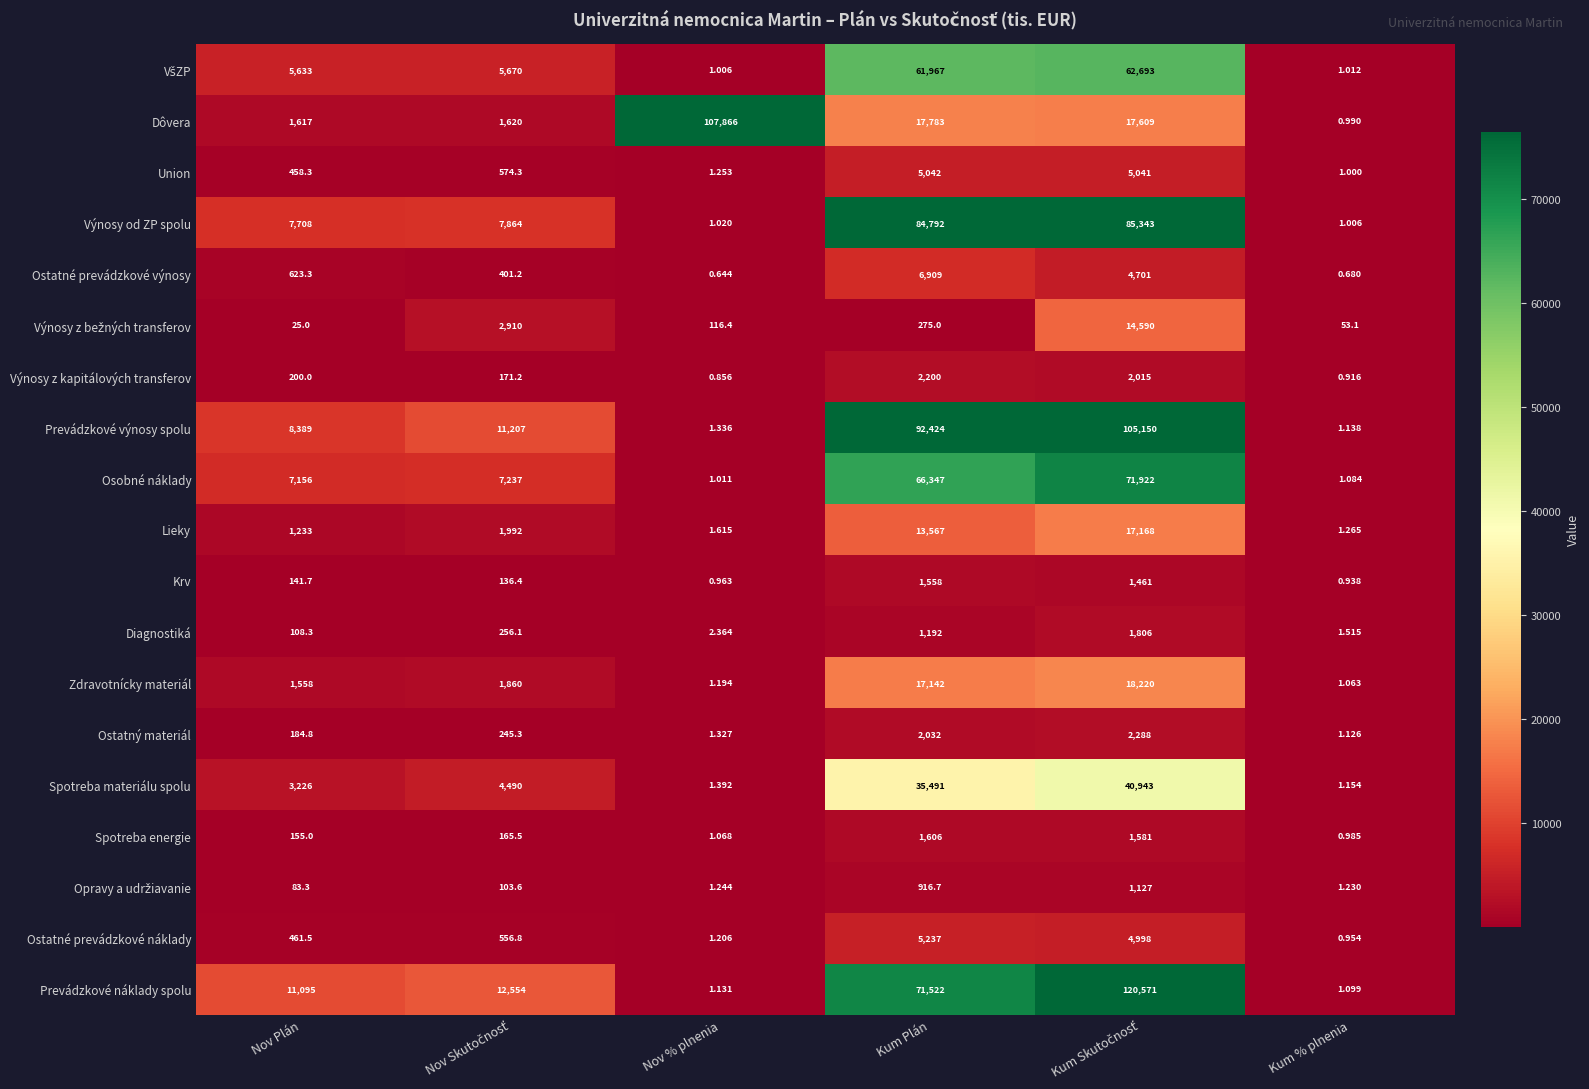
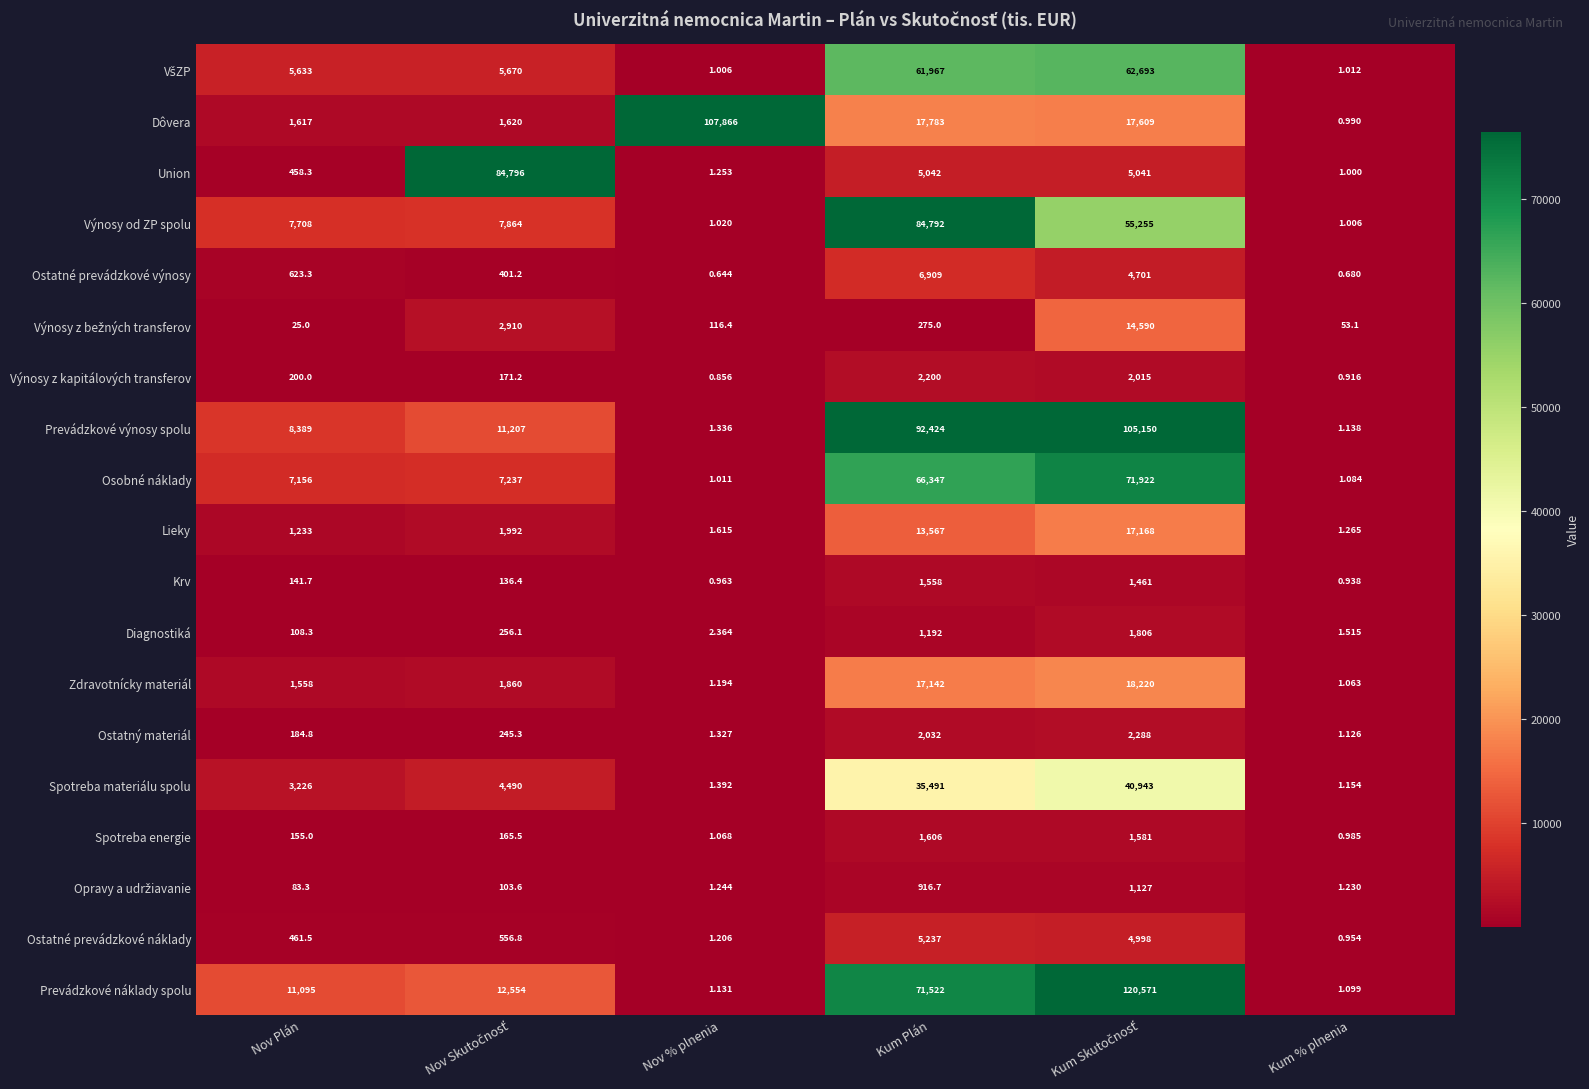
Union, Nov Skutočnosť: 574.3 -> 84,796
Výnosy od ZP spolu, Kum Skutočnosť: 85,343 -> 55,255
